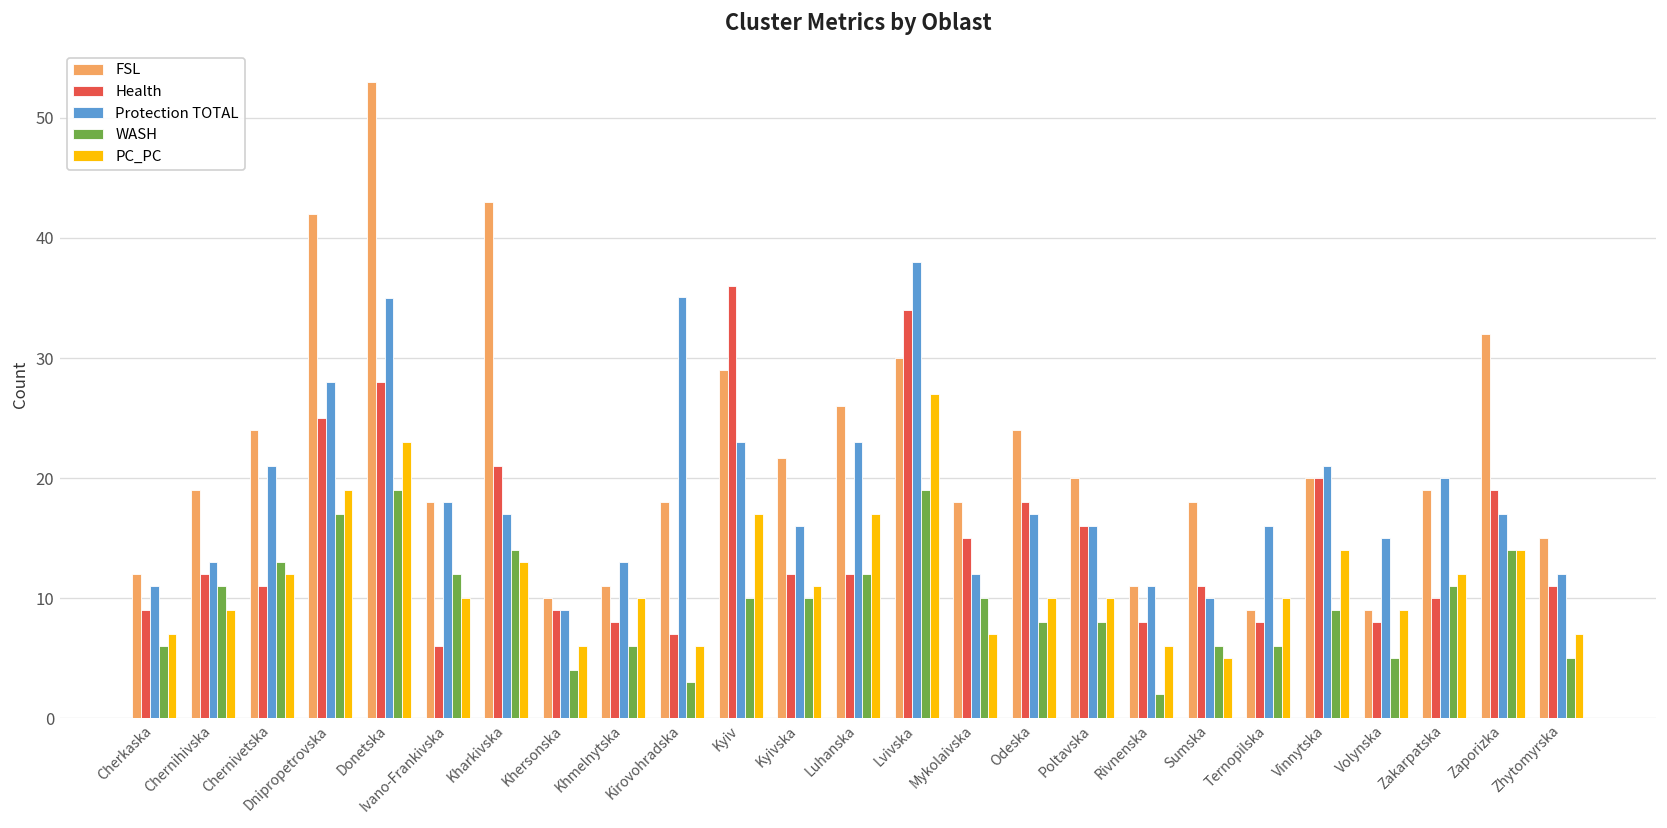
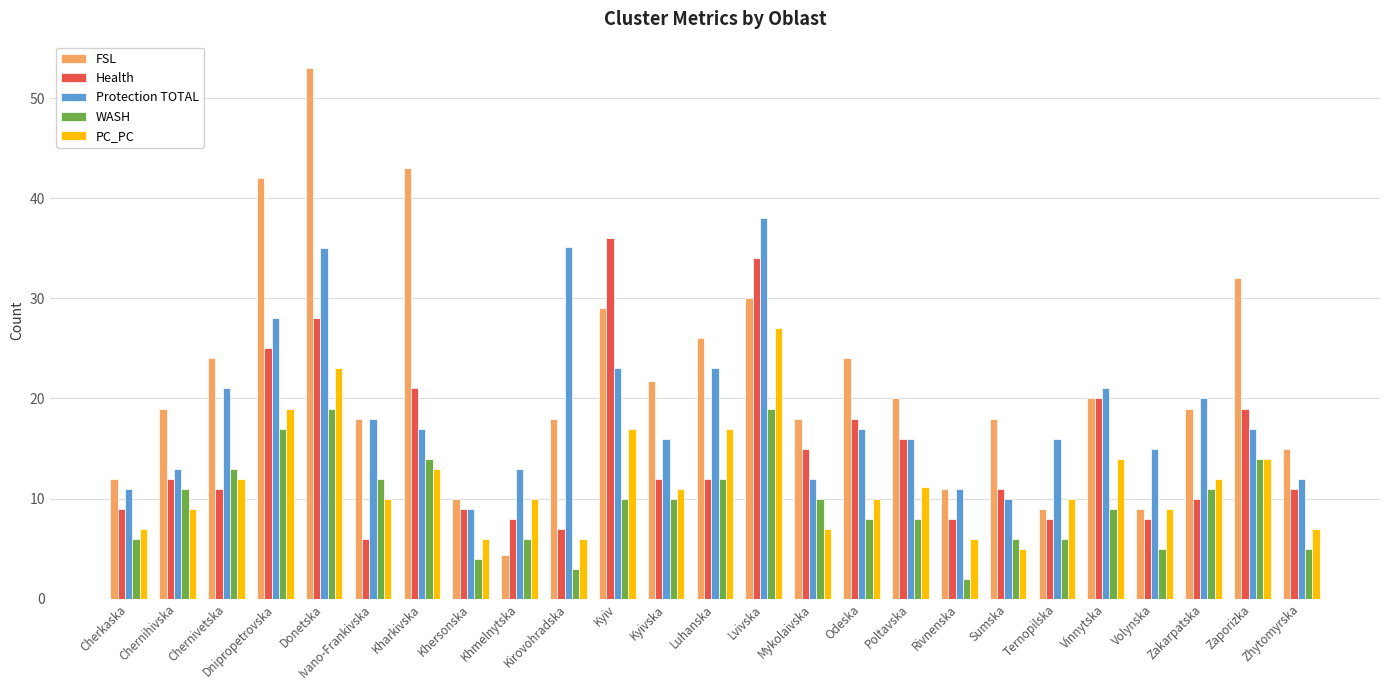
FSL, Khmelnytska: 11.0 -> 4.4
PC_PC, Poltavska: 10.0 -> 11.2
